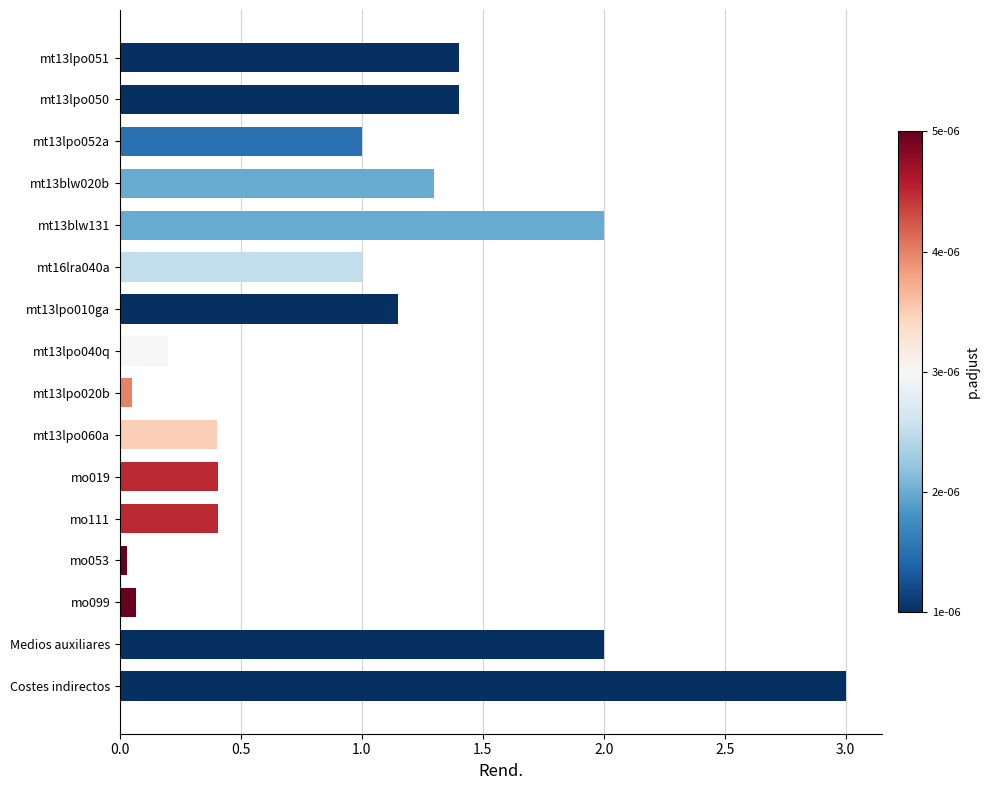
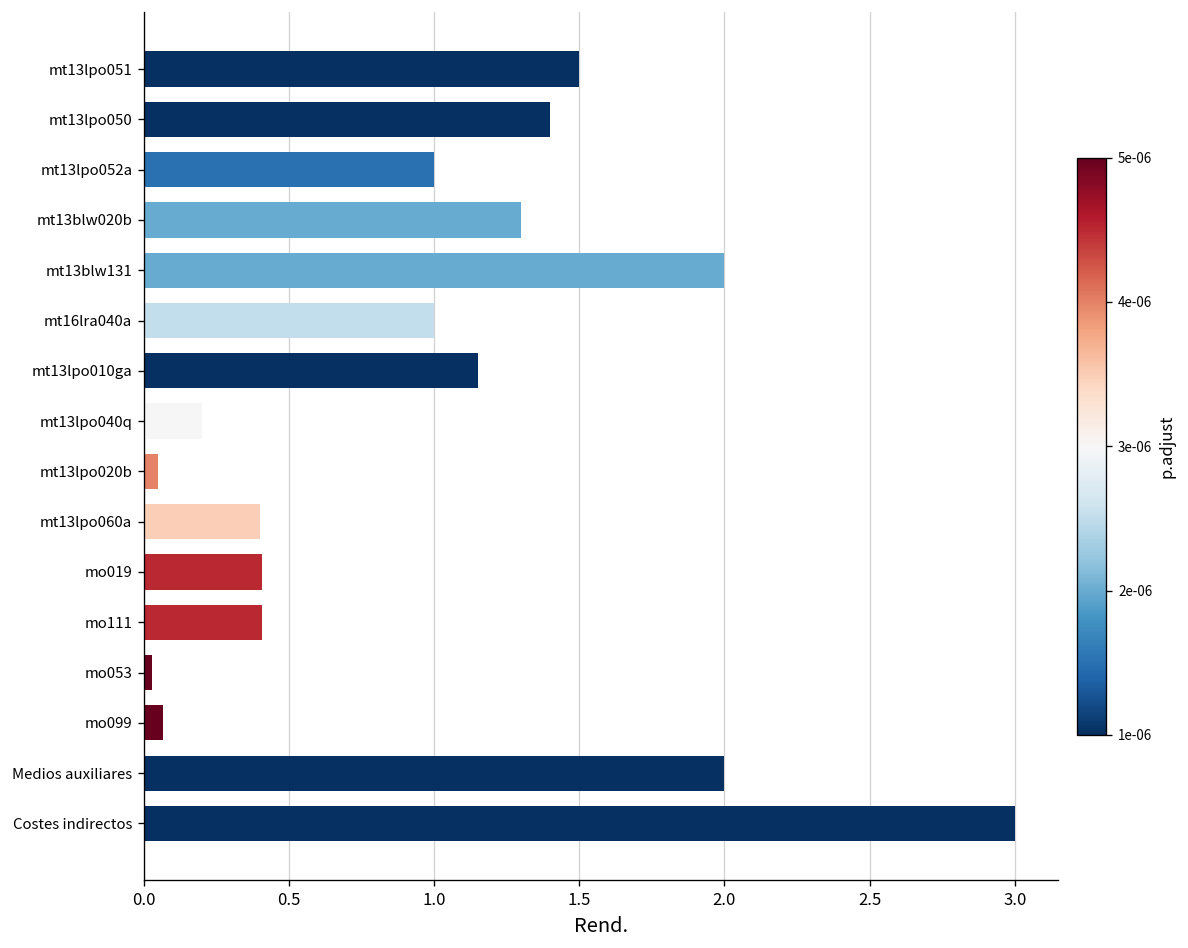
mt13lpo051: 1.4 -> 1.5
